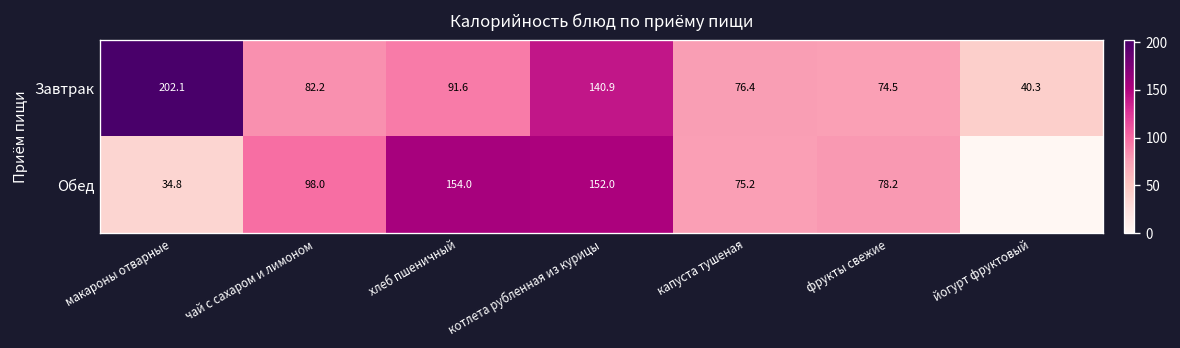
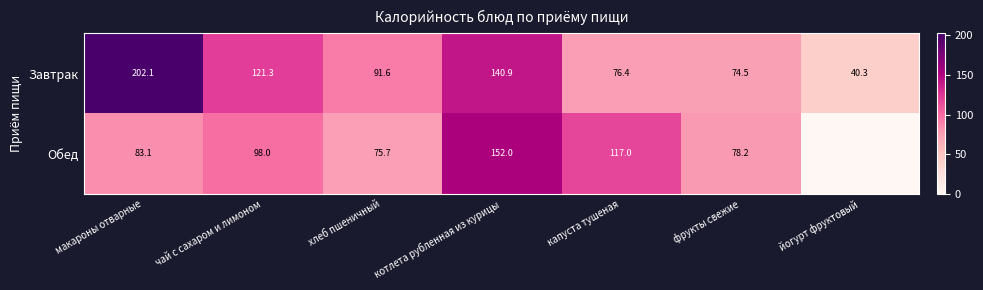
Завтрак, чай с сахаром и лимоном: 82.2 -> 121.3
Обед, макароны отварные: 34.8 -> 83.1
Обед, хлеб пшеничный: 154.0 -> 75.7
Обед, капуста тушеная: 75.2 -> 117.0
